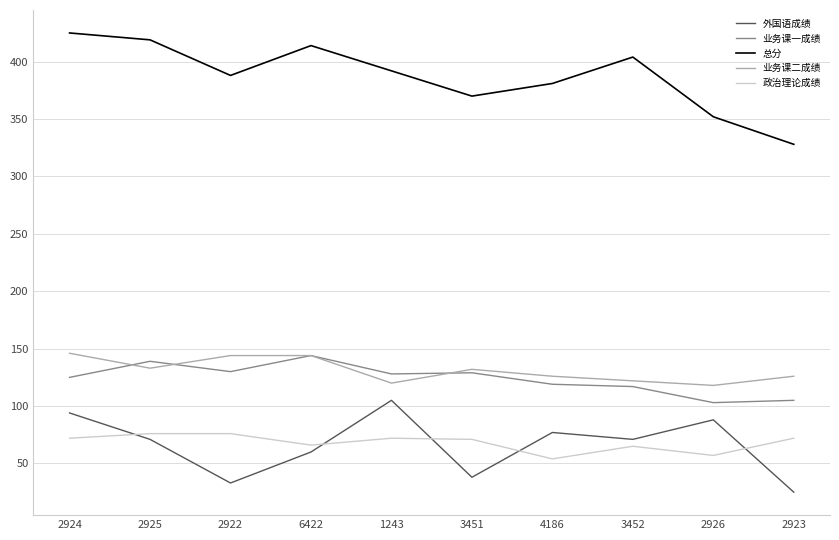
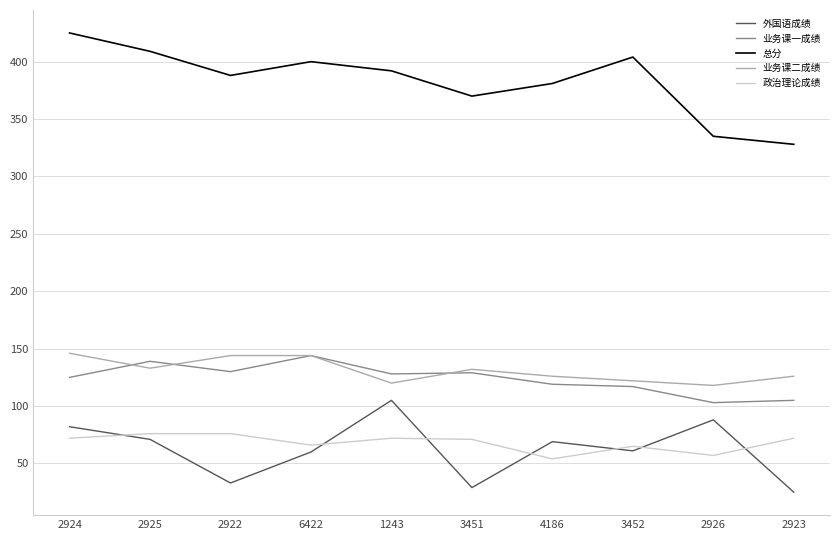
外国语成绩, 2924: 94 -> 82
总分, 2925: 419 -> 409
总分, 6422: 414 -> 400
外国语成绩, 3451: 38 -> 29
外国语成绩, 4186: 77 -> 69
外国语成绩, 3452: 71 -> 61
总分, 2926: 352 -> 335
